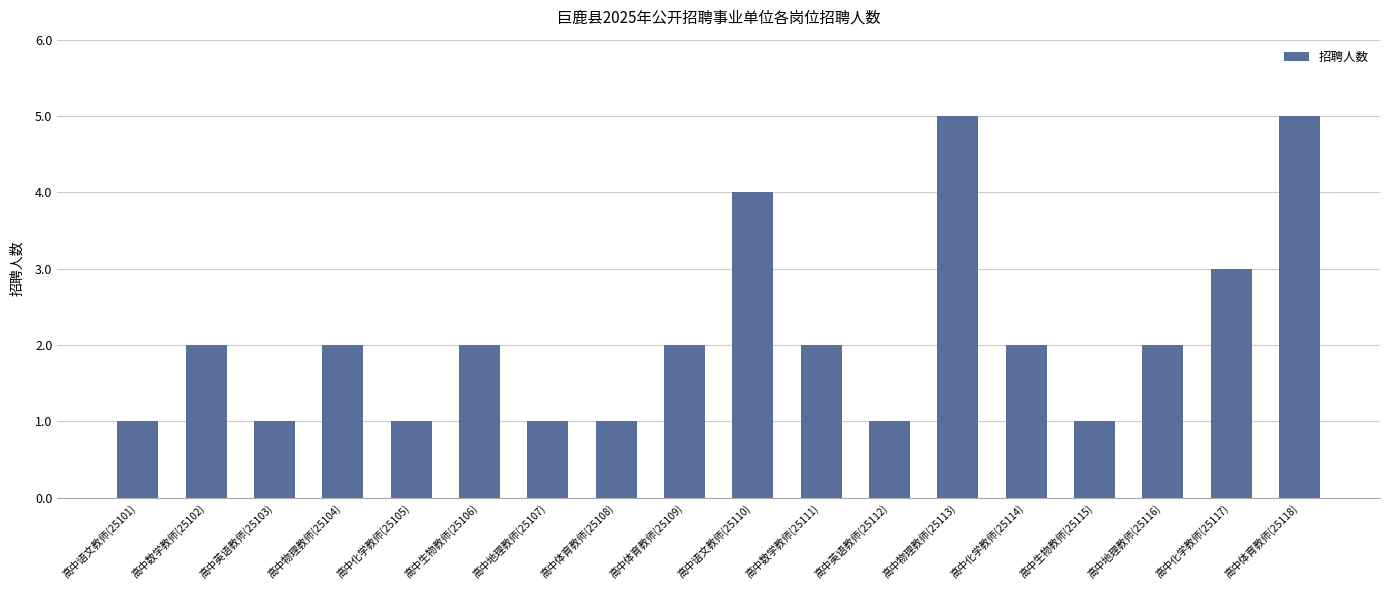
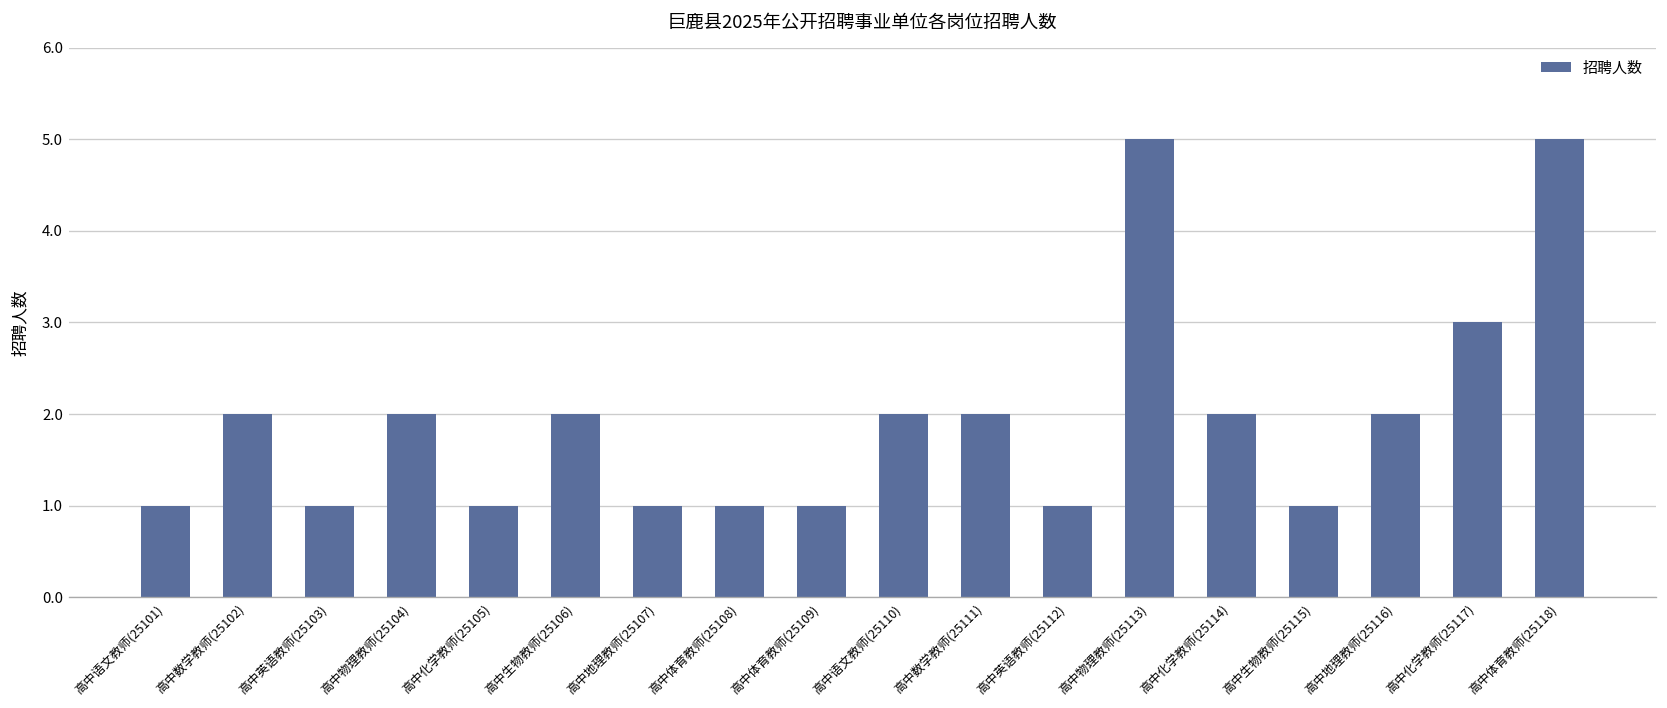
高中体育教师(25109): 2 -> 1
高中语文教师(25110): 4 -> 2
